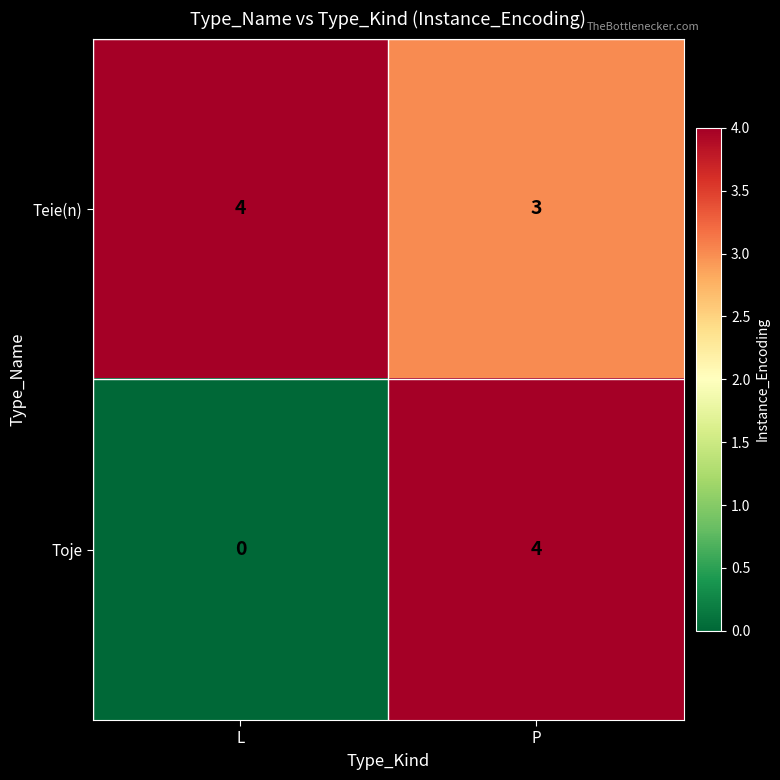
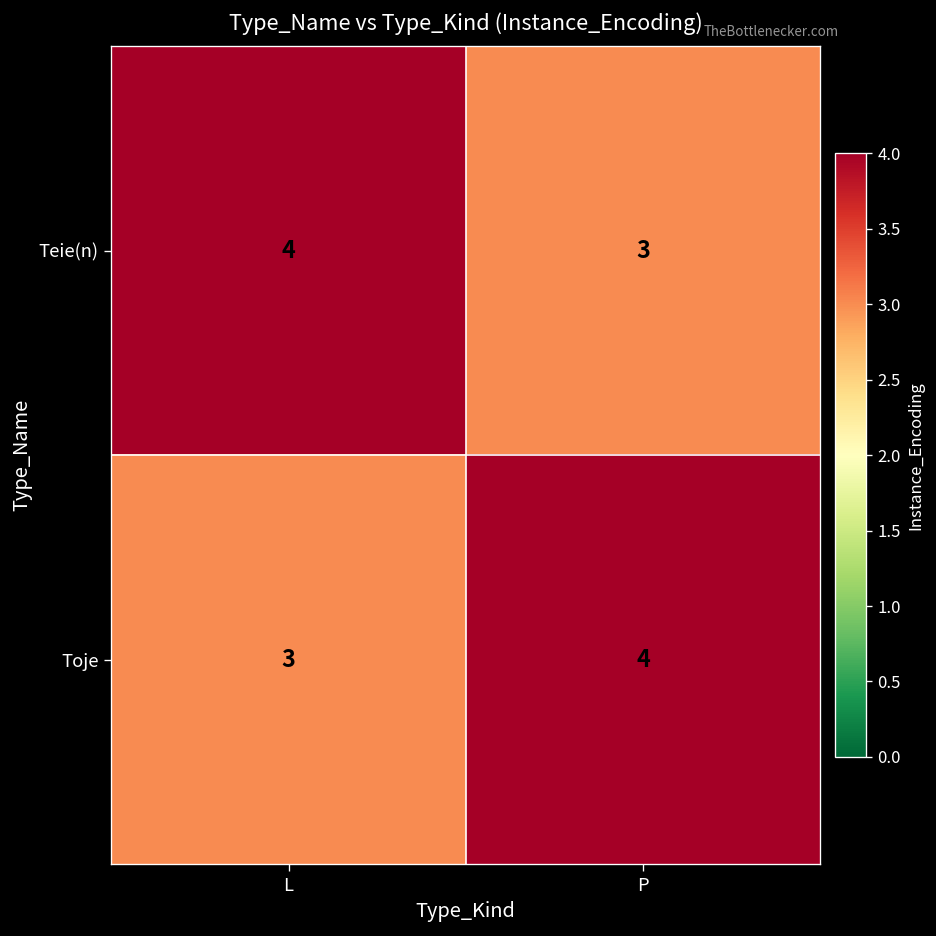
Toje, L: 0 -> 3
